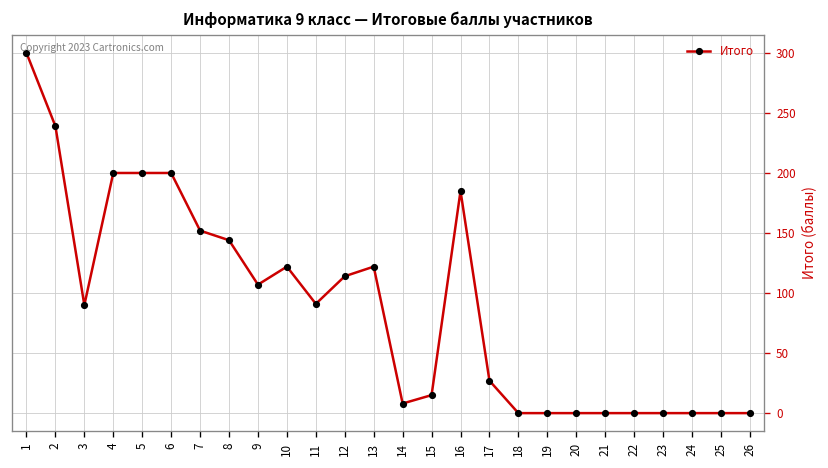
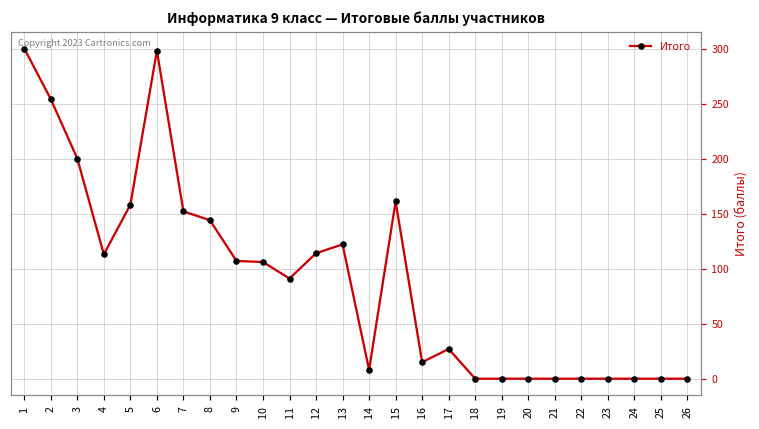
2: 239 -> 254
3: 90 -> 200
4: 200 -> 113
5: 200 -> 158
6: 200 -> 298
10: 122 -> 106
15: 15 -> 161
16: 185 -> 15
